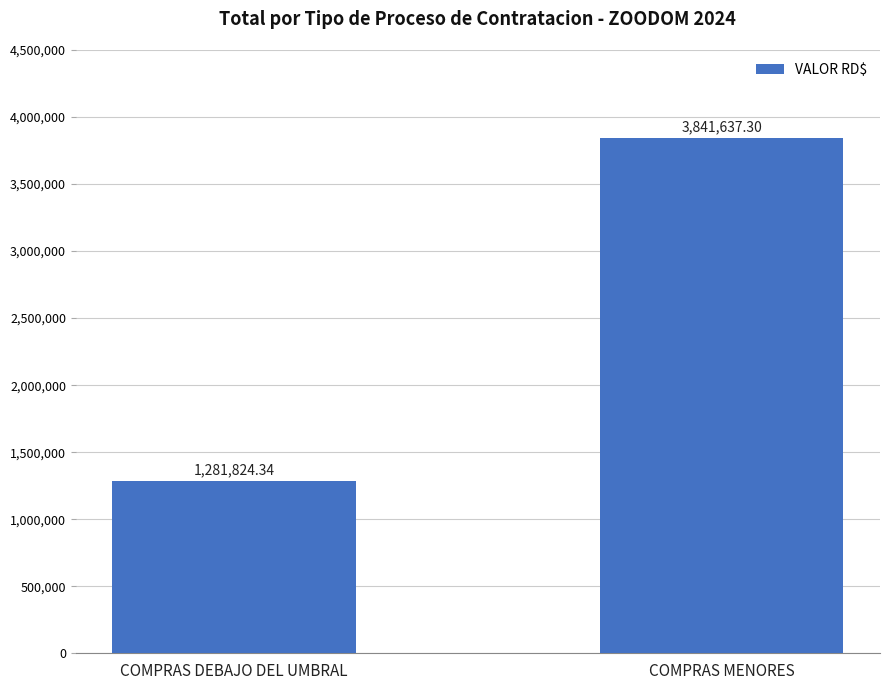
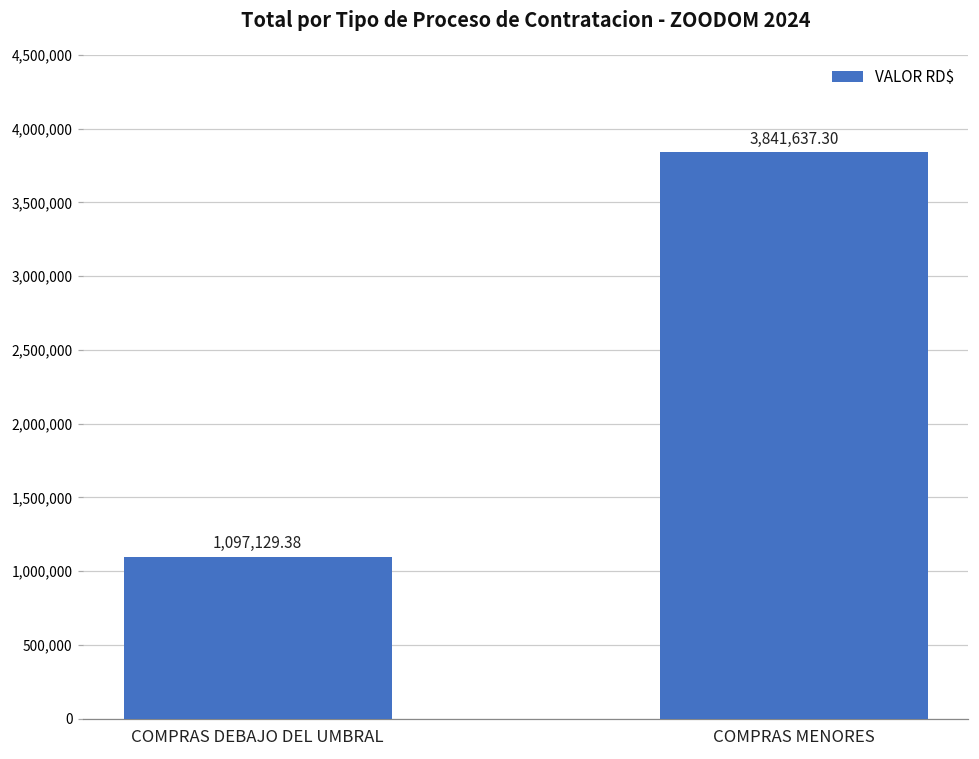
COMPRAS DEBAJO DEL UMBRAL: 1,281,824.34 -> 1,097,129.38
